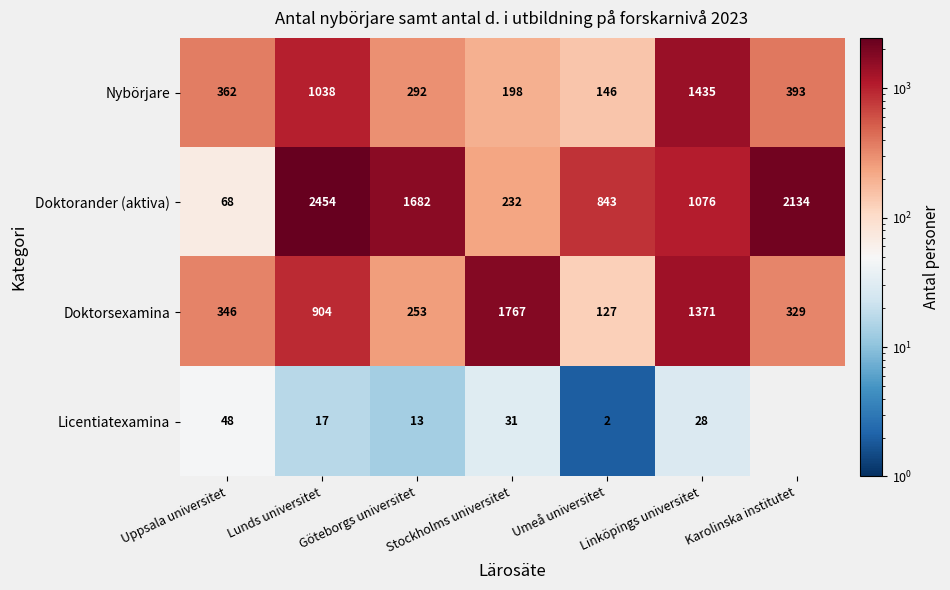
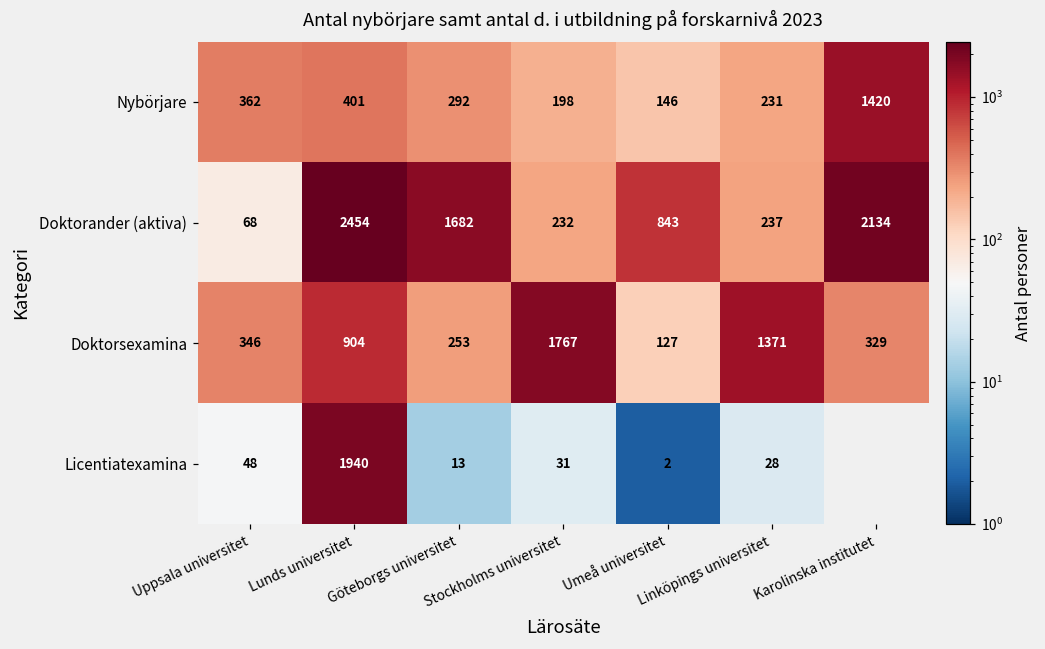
Nybörjare, Lunds universitet: 1038 -> 401
Nybörjare, Linköpings universitet: 1435 -> 231
Nybörjare, Karolinska institutet: 393 -> 1420
Doktorander (aktiva), Linköpings universitet: 1076 -> 237
Licentiatexamina, Lunds universitet: 17 -> 1940
